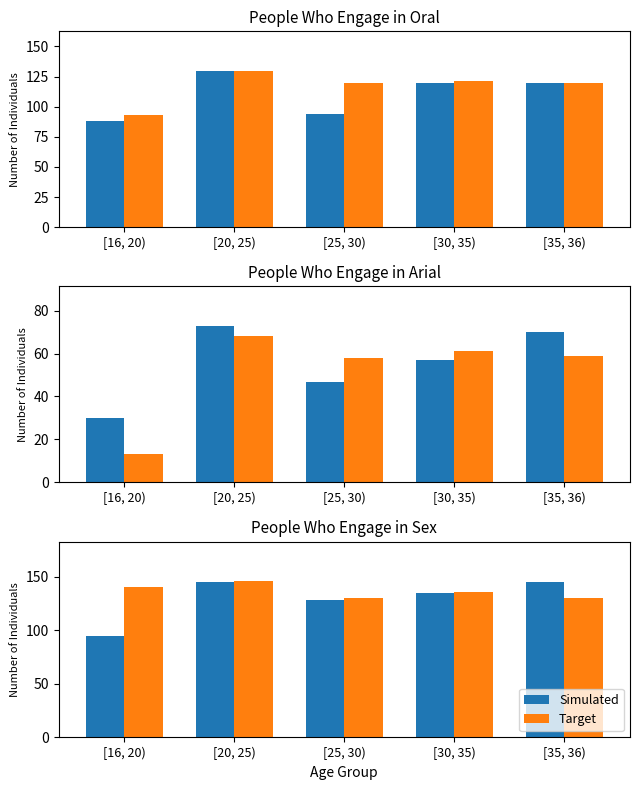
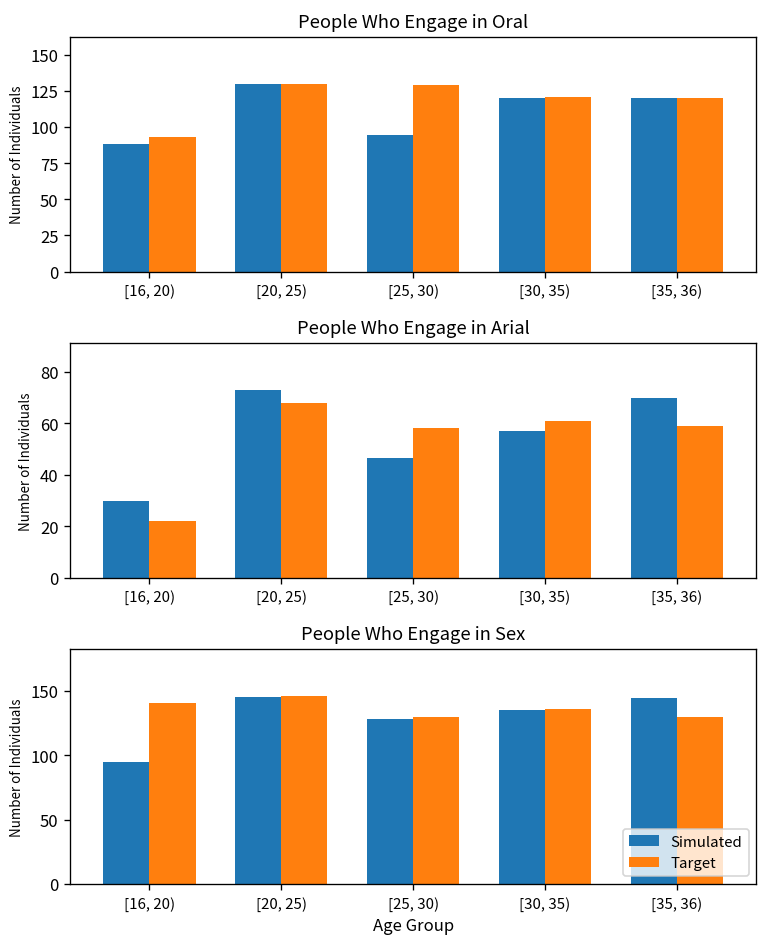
People Who Engage in Oral, Target, [25, 30): 120 -> 129
People Who Engage in Arial, Target, [16, 20): 13 -> 22
